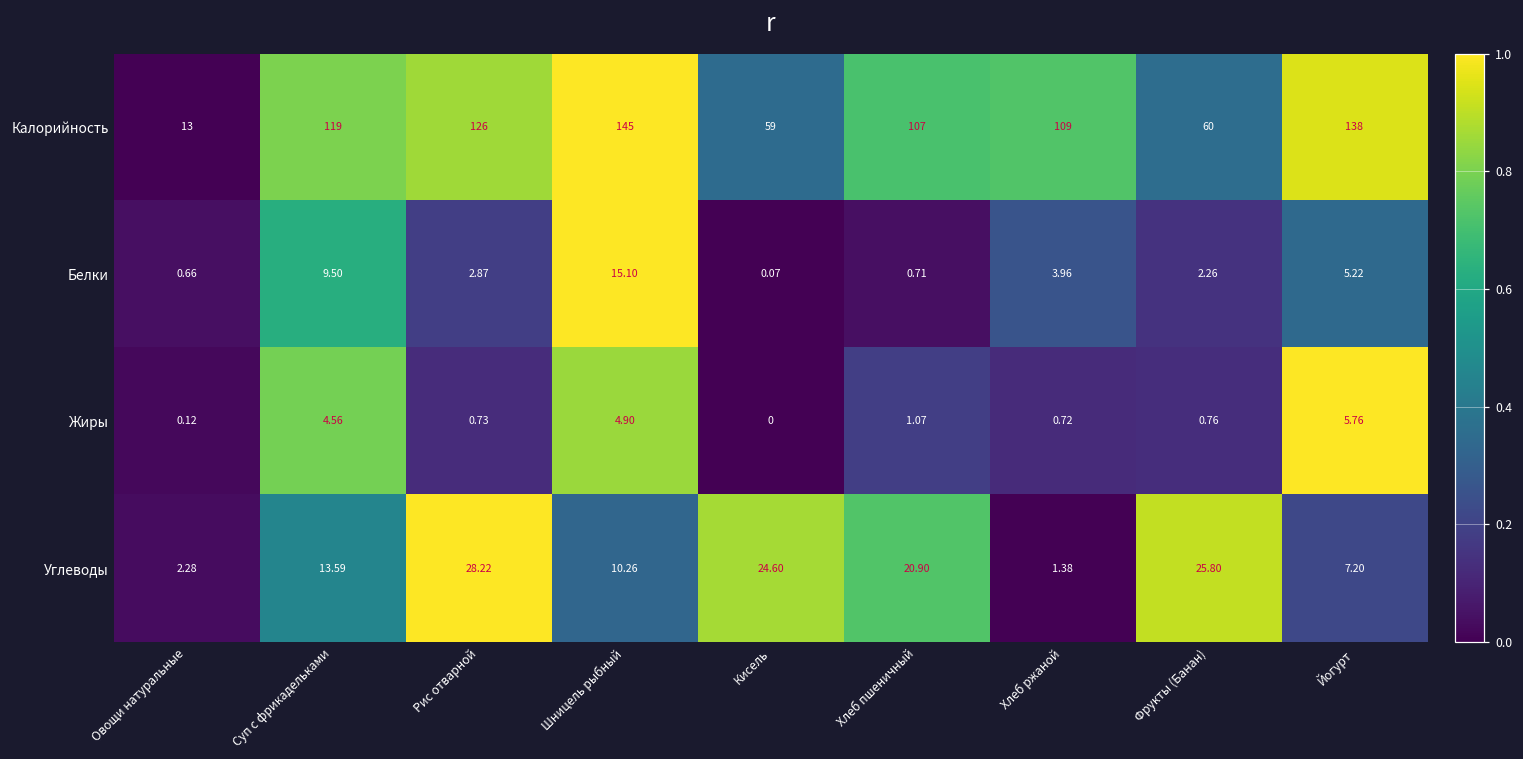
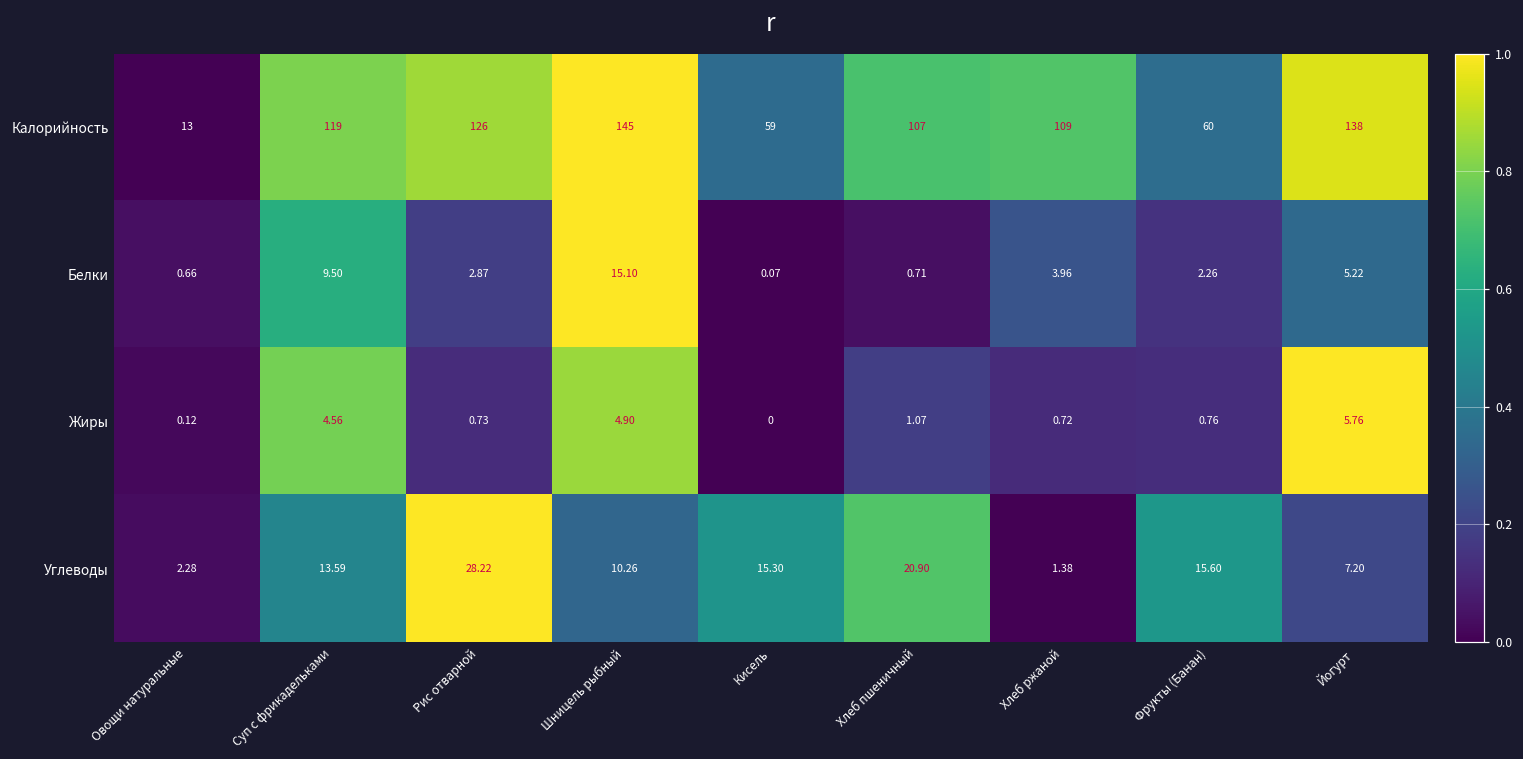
Углеводы, Кисель: 24.60 -> 15.30
Углеводы, Фрукты (Банан): 25.80 -> 15.60
